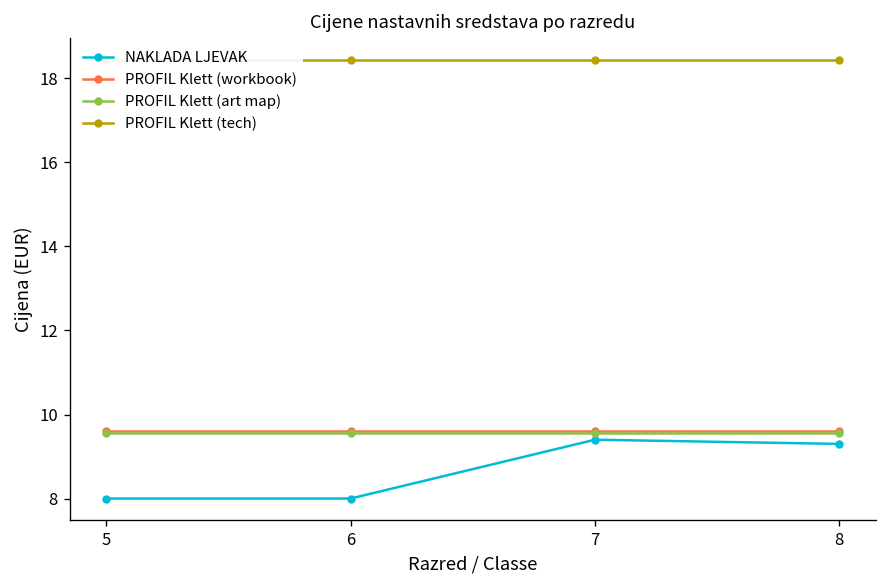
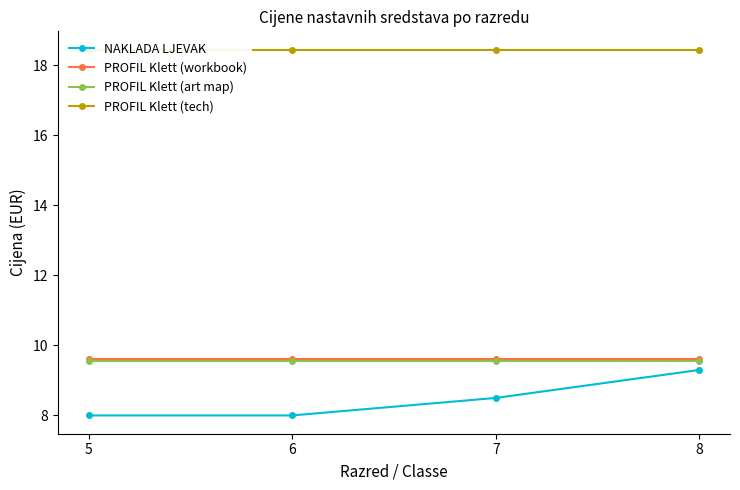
NAKLADA LJEVAK, 7: 9.4 -> 8.5
